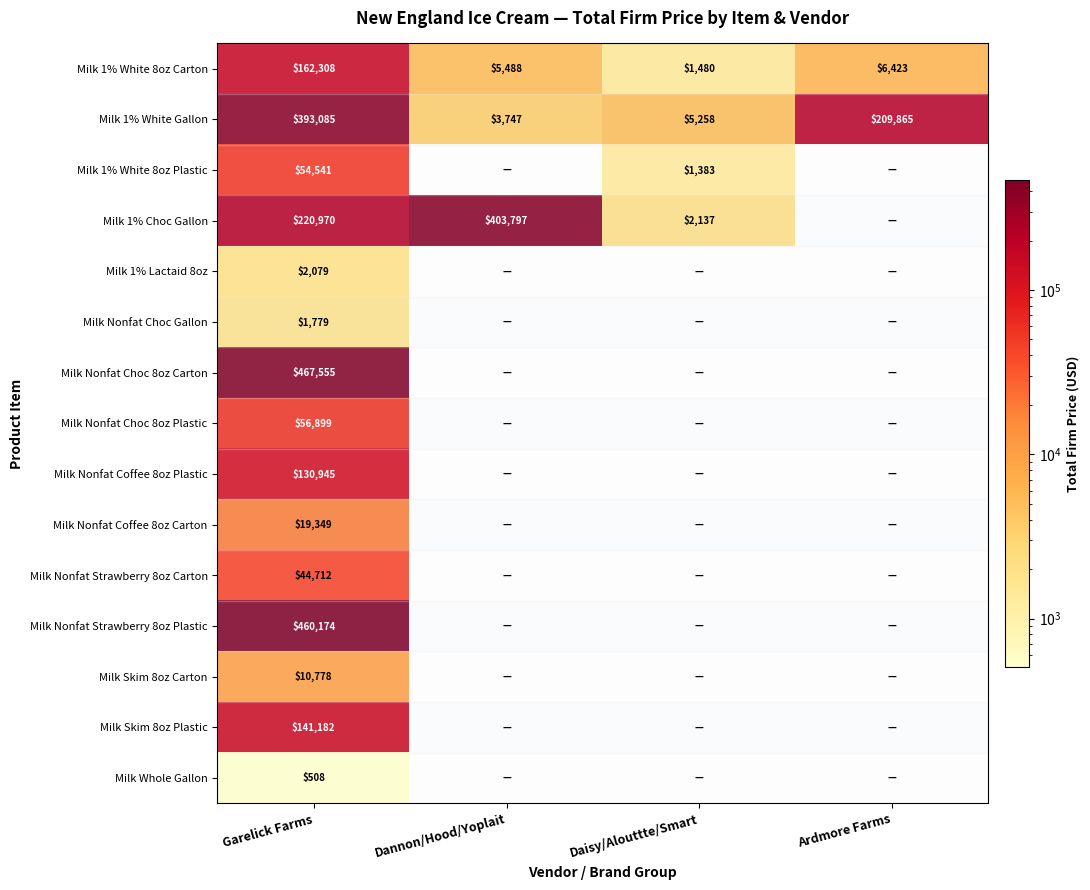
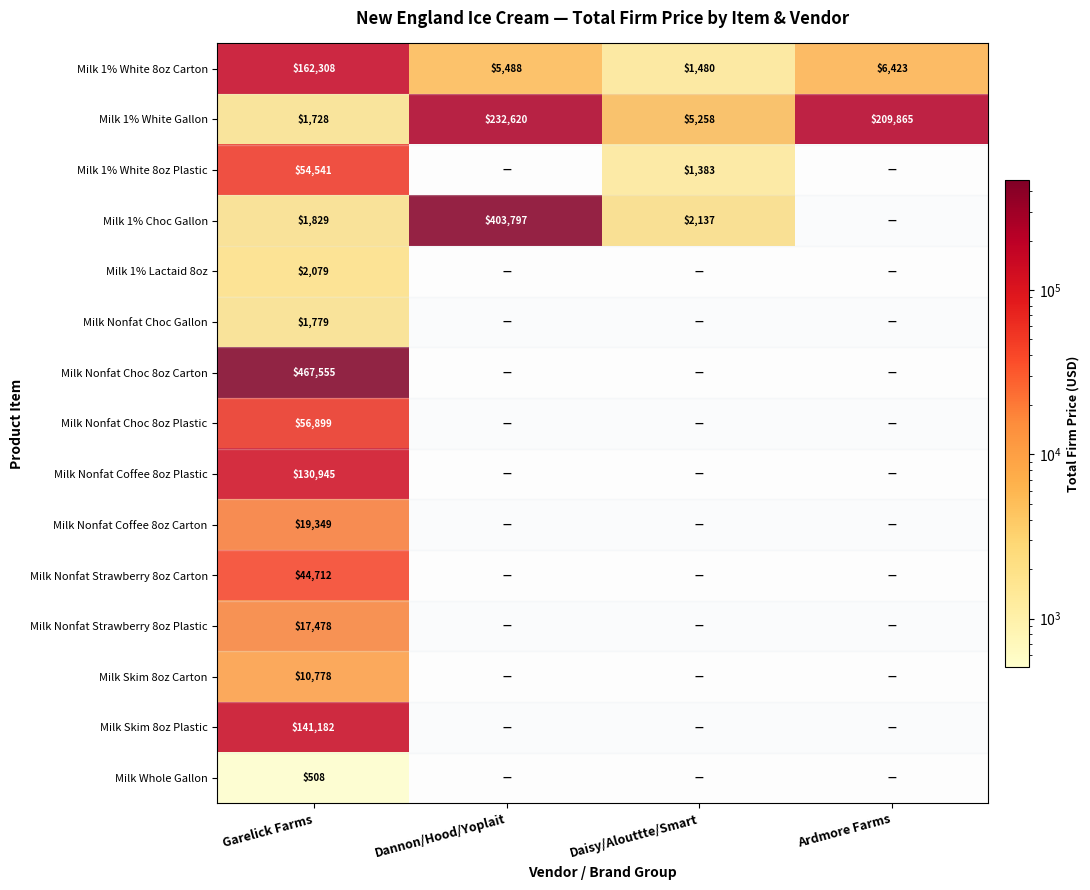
Milk 1% White Gallon, Garelick Farms: $393,085 -> $1,728
Milk 1% White Gallon, Dannon/Hood/Yoplait: $3,747 -> $232,620
Milk 1% Choc Gallon, Garelick Farms: $220,970 -> $1,829
Milk Nonfat Strawberry 8oz Plastic, Garelick Farms: $460,174 -> $17,478
